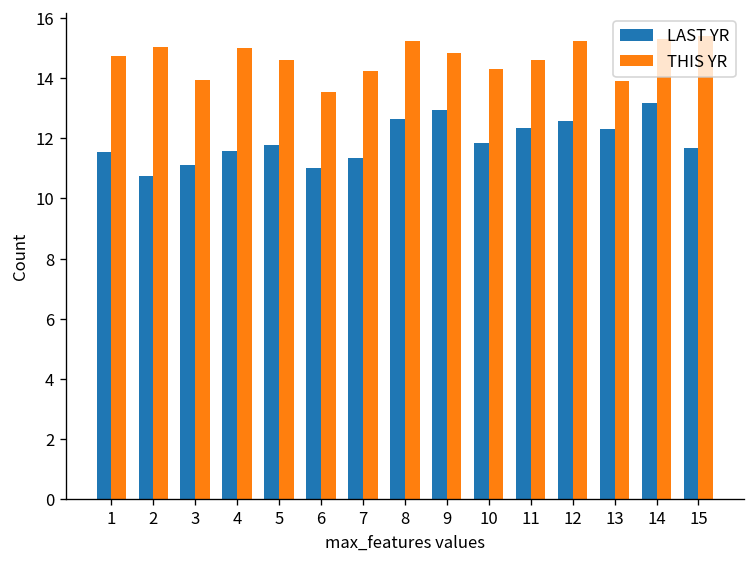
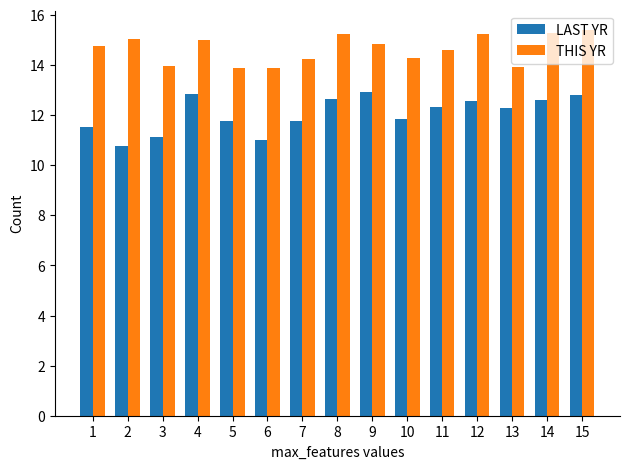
LAST YR, 4: 11.6 -> 12.8
THIS YR, 5: 14.6 -> 13.9
THIS YR, 6: 13.5 -> 13.9
LAST YR, 7: 11.4 -> 11.8
LAST YR, 14: 13.2 -> 12.6
LAST YR, 15: 11.7 -> 12.8
